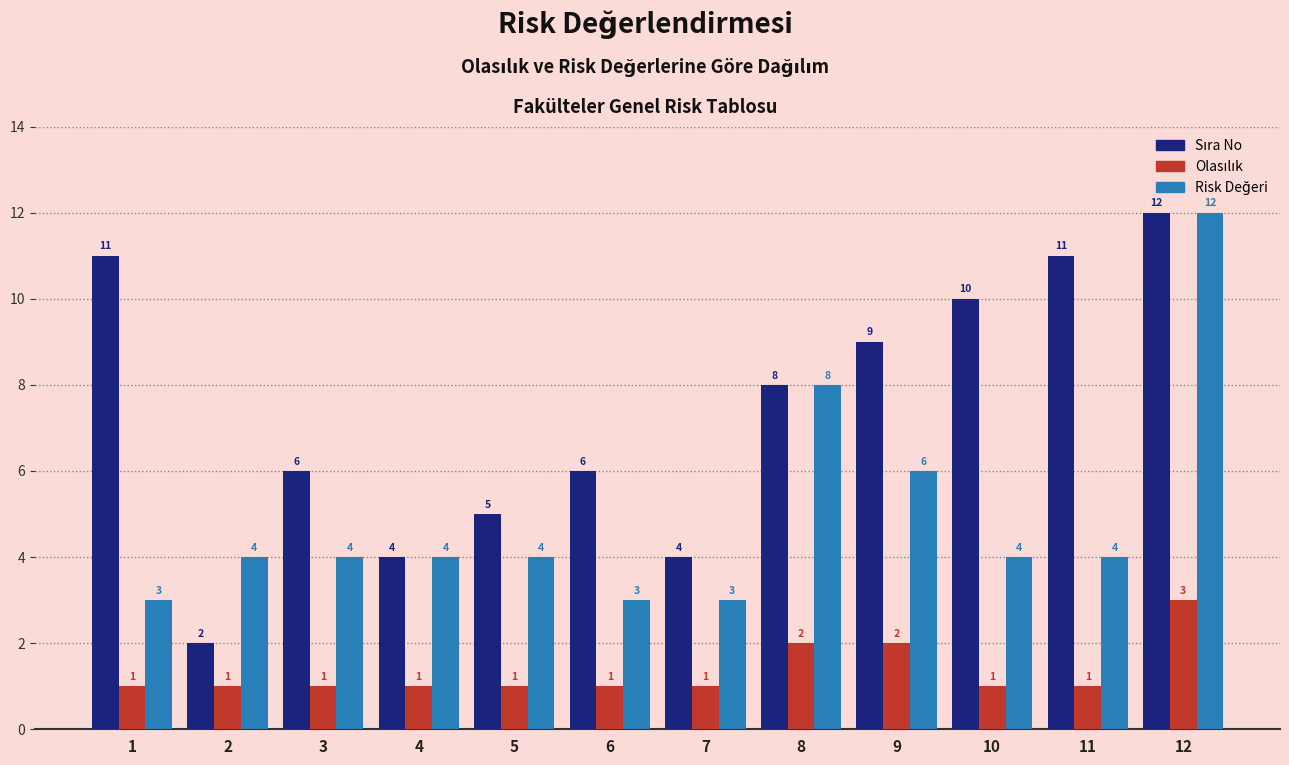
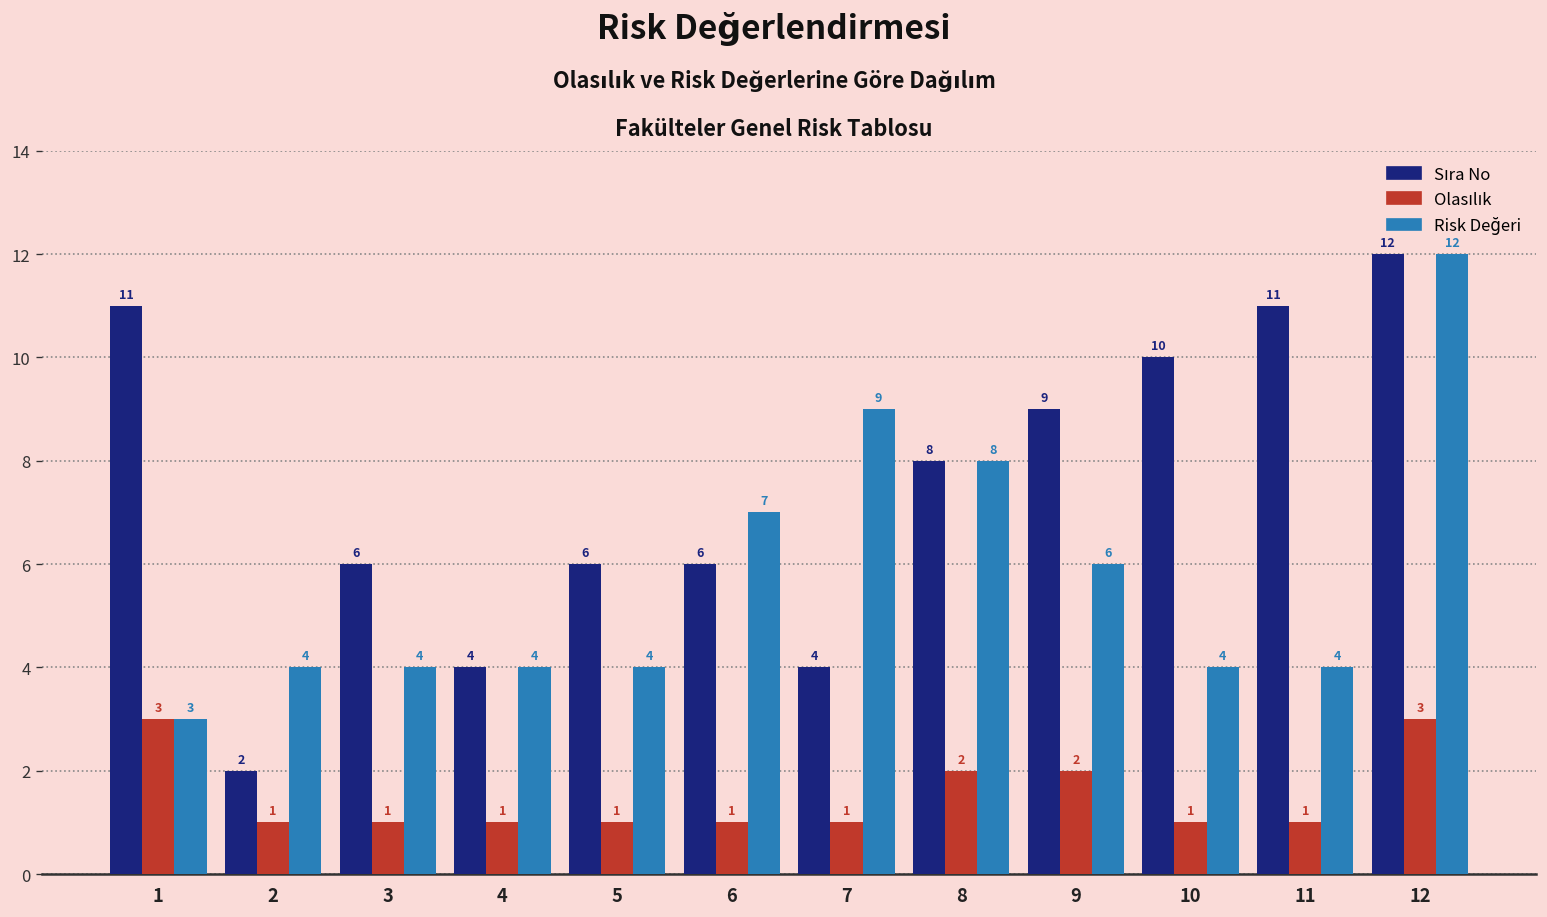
Olasılık, 1: 1 -> 3
Sıra No, 5: 5 -> 6
Risk Değeri, 6: 3 -> 7
Risk Değeri, 7: 3 -> 9
